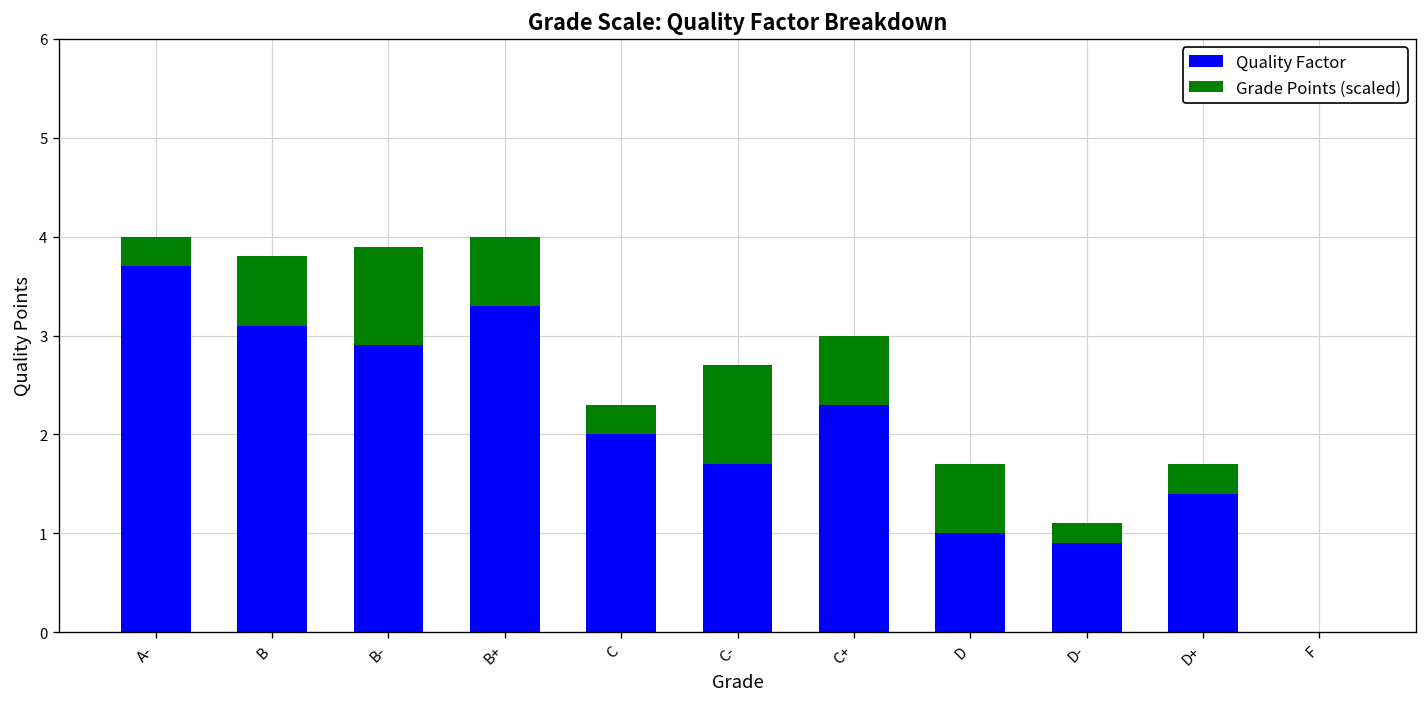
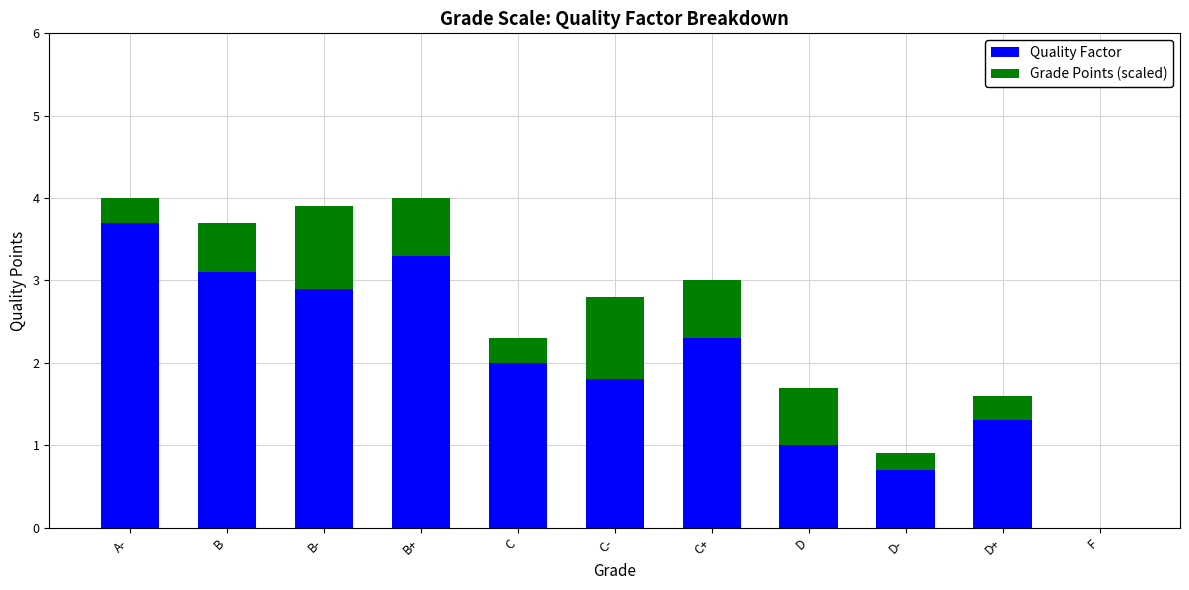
Grade Points (scaled), B: 0.7 -> 0.6
Quality Factor, C-: 1.7 -> 1.8
Quality Factor, D-: 0.9 -> 0.7
Quality Factor, D+: 1.4 -> 1.3
